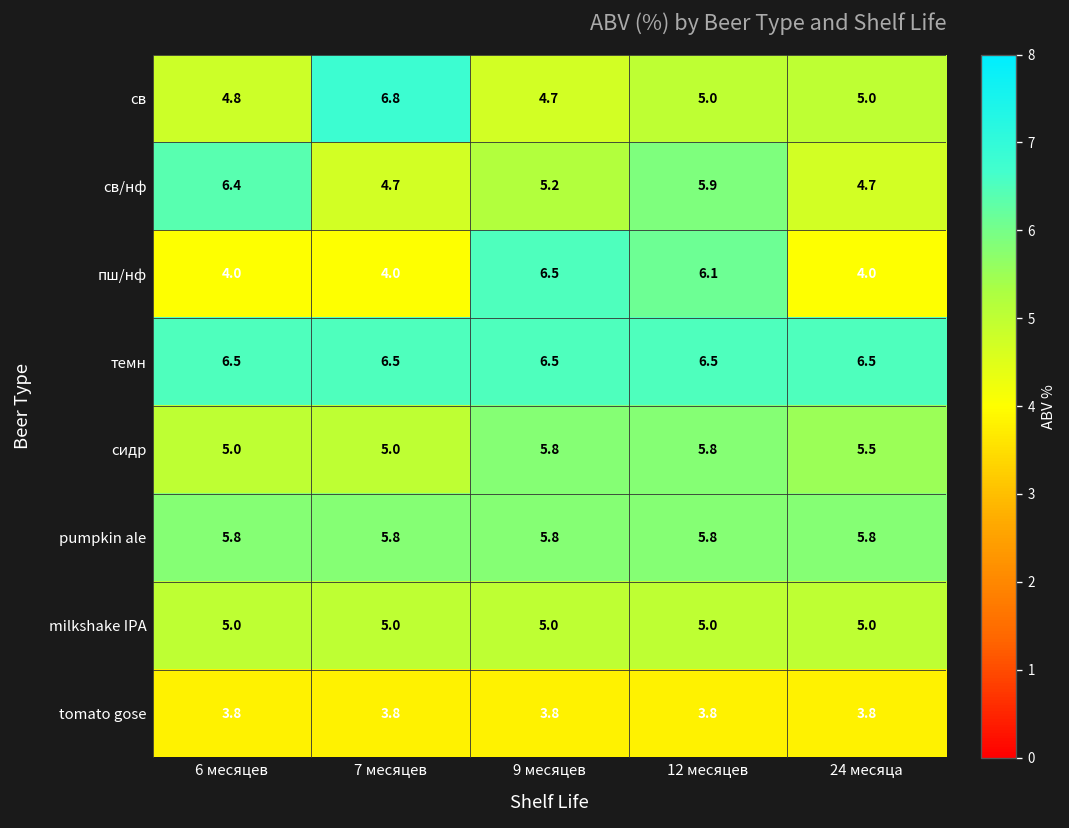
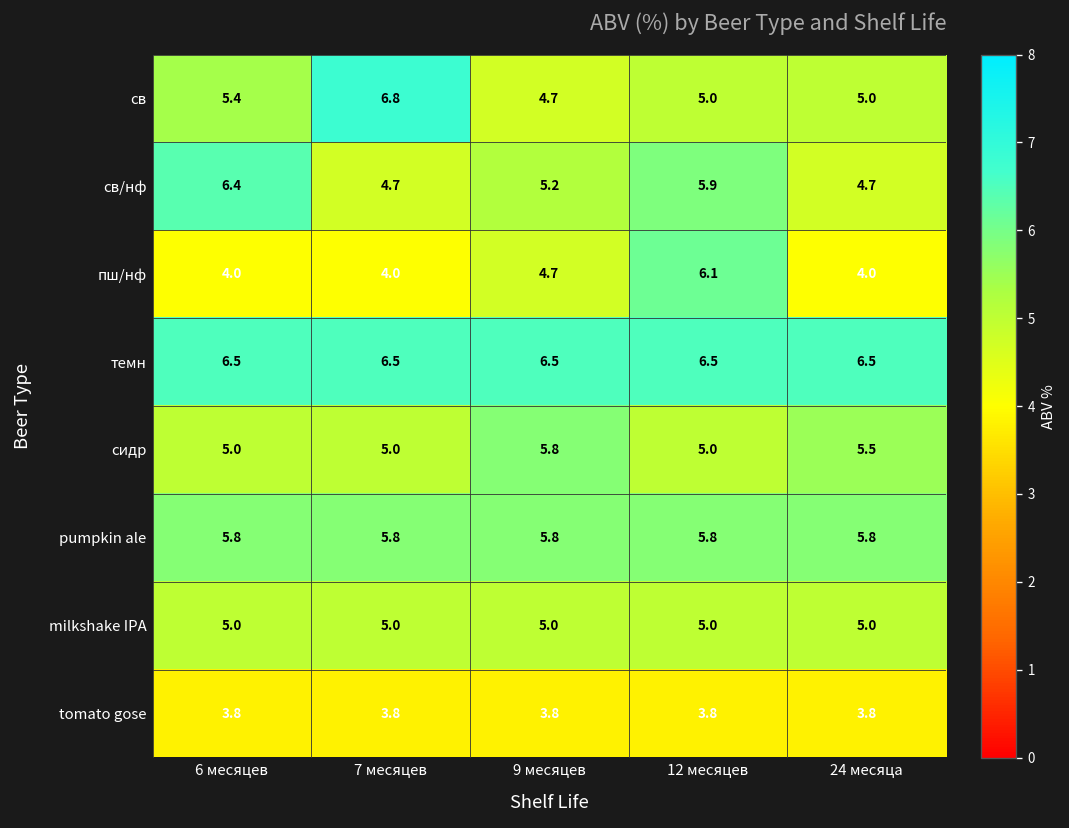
св, 6 месяцев: 4.8 -> 5.4
пш/нф, 9 месяцев: 6.5 -> 4.7
сидр, 12 месяцев: 5.8 -> 5.0
